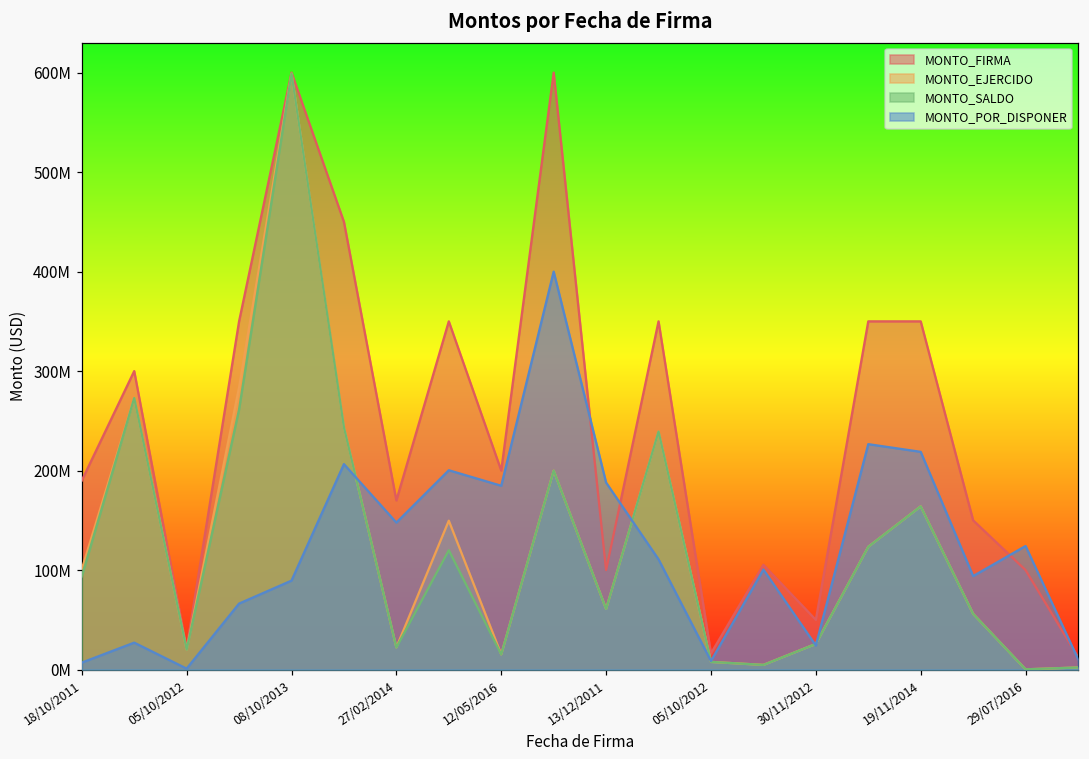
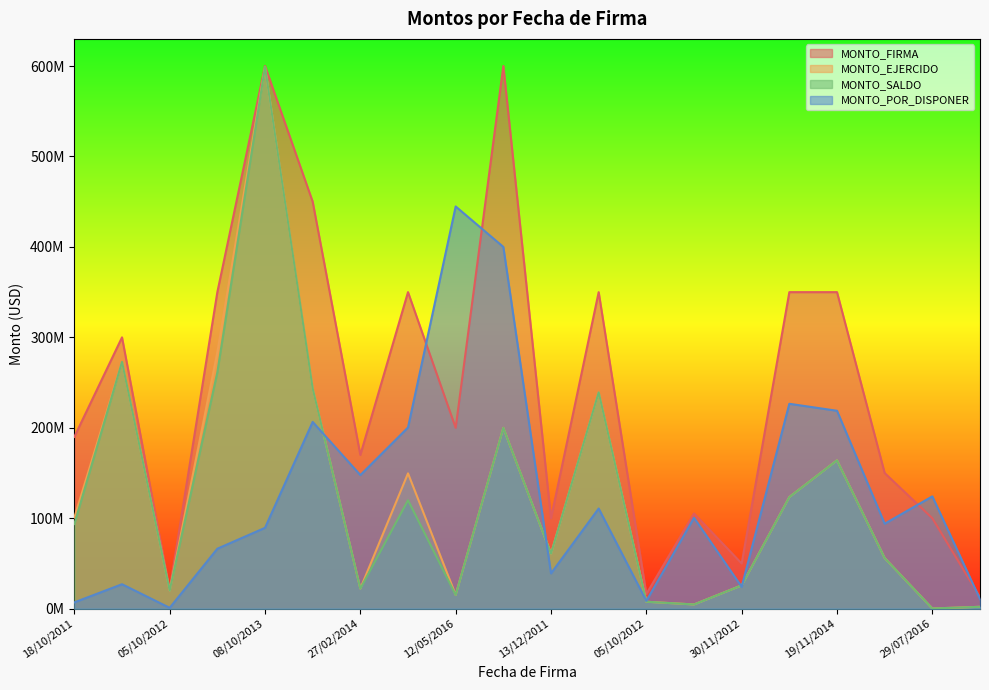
MONTO_POR_DISPONER, 12/05/2016: 180000000 -> 440000000
MONTO_POR_DISPONER, 13/12/2011: 190000000 -> 40000000
